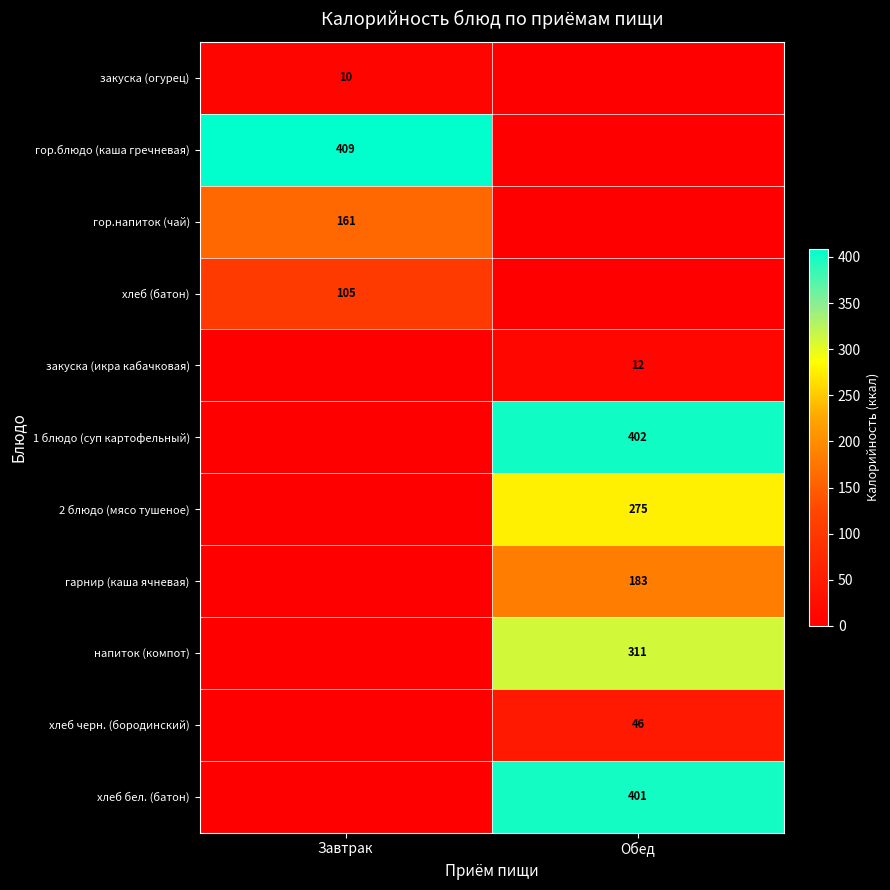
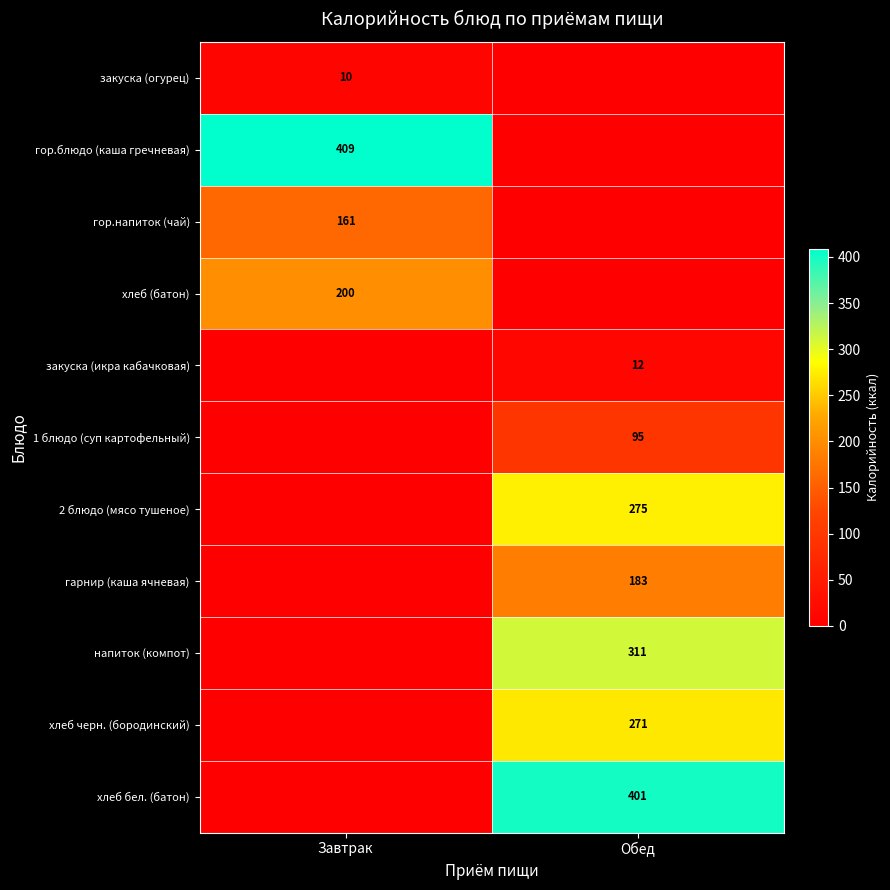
хлеб (батон), Завтрак: 105 -> 200
1 блюдо (суп картофельный), Обед: 402 -> 95
хлеб черн. (бородинский), Обед: 46 -> 271
